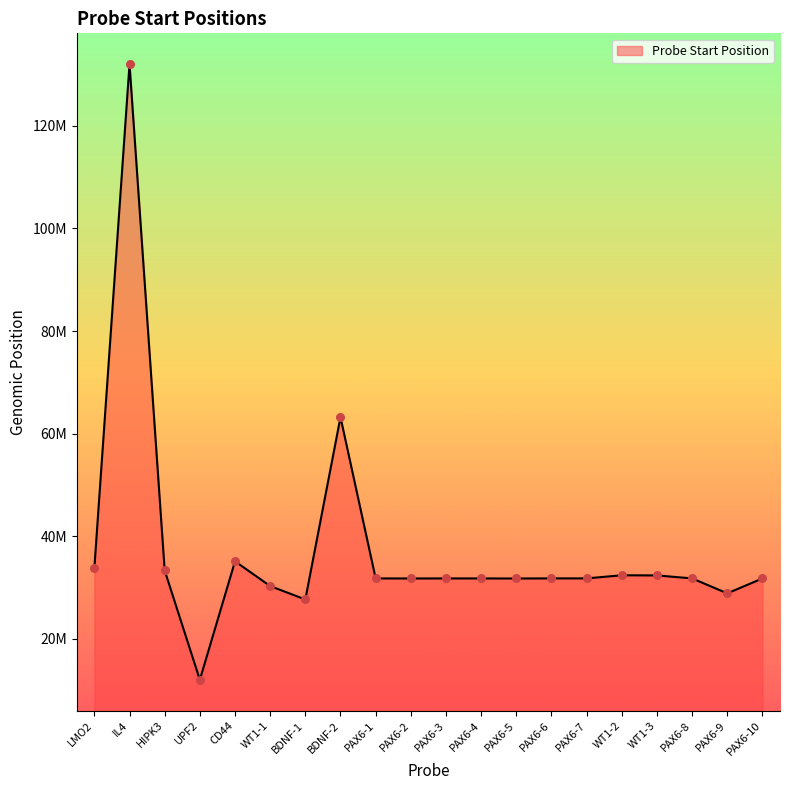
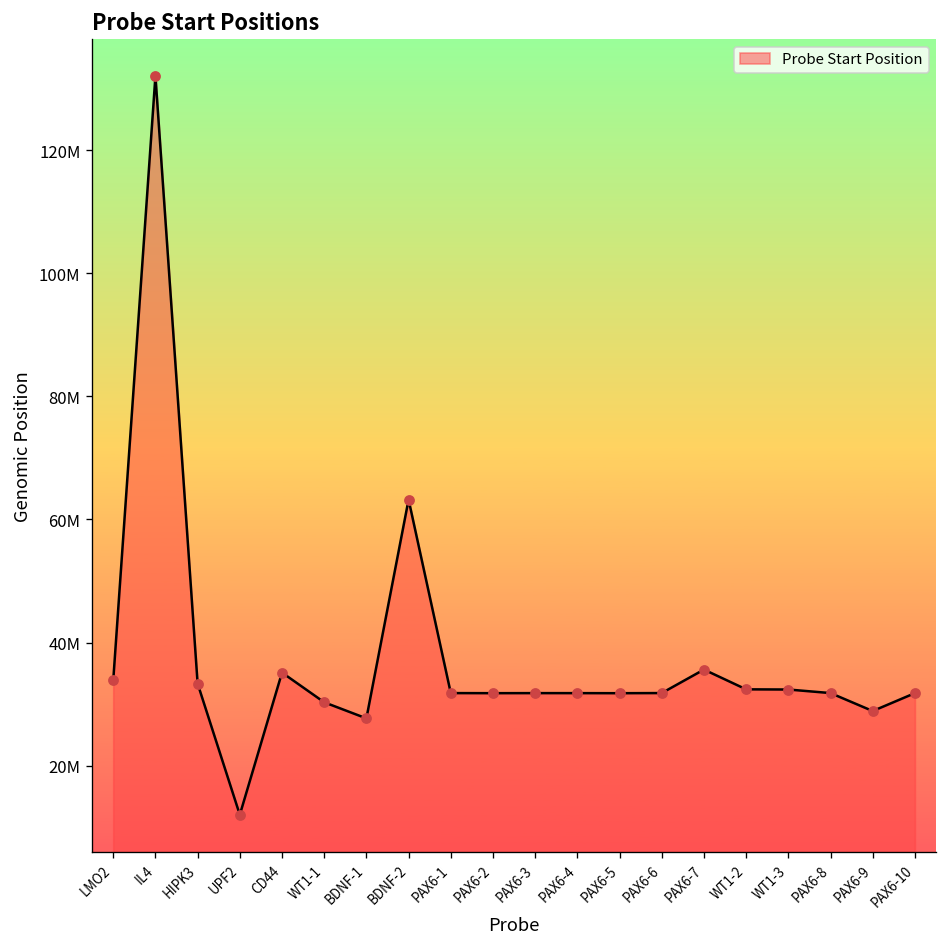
PAX6-7: 32000000 -> 36000000
